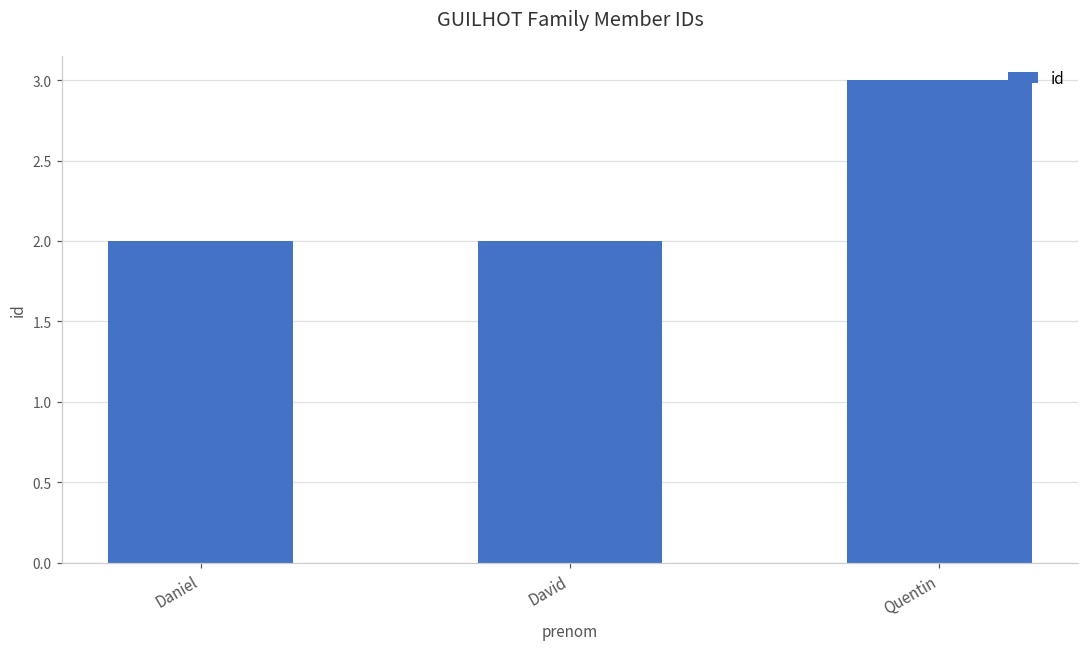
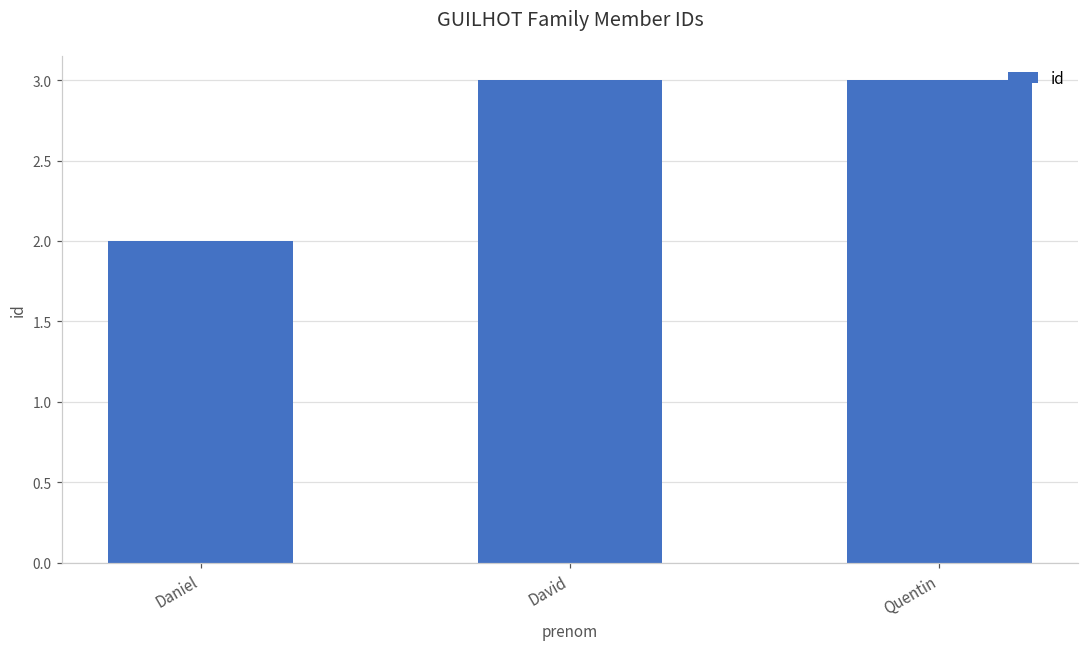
David: 2 -> 3
